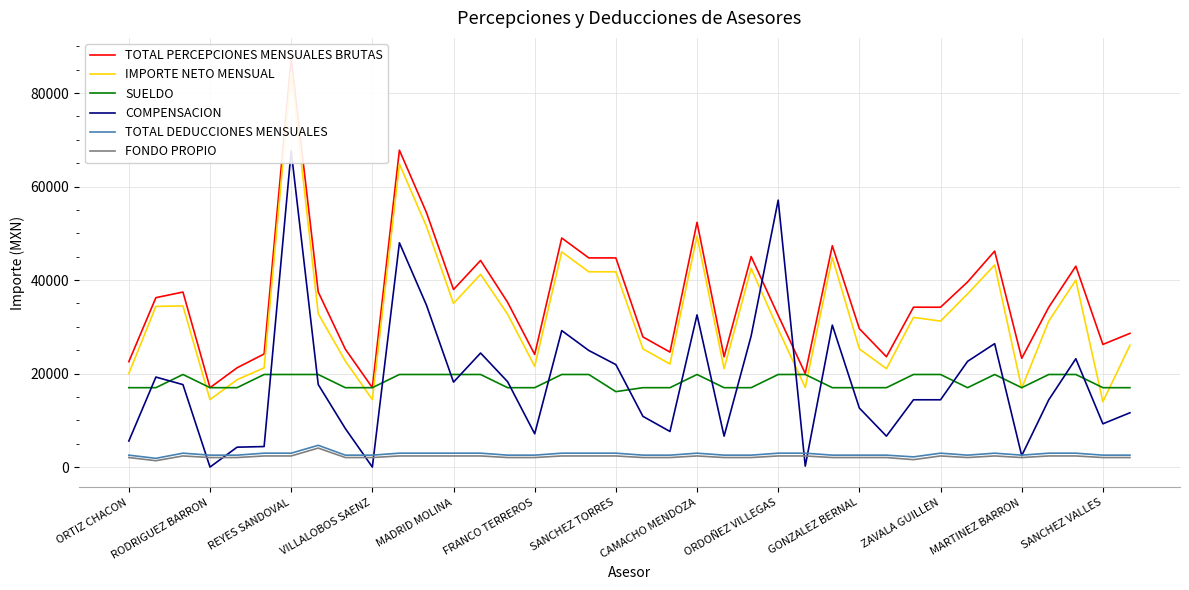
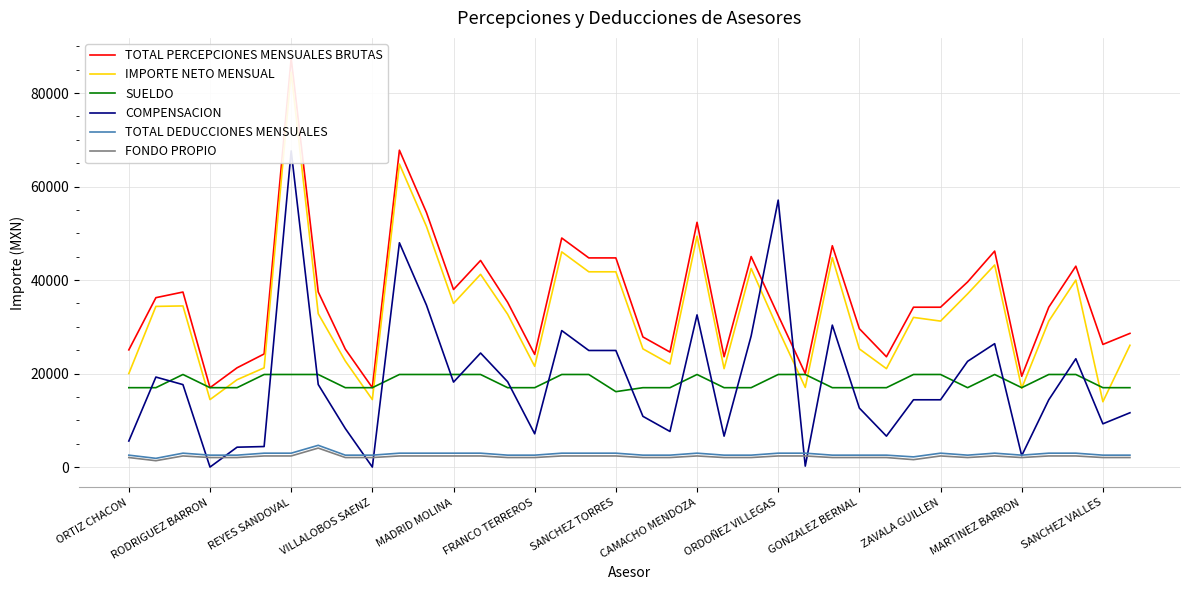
TOTAL PERCEPCIONES MENSUALES BRUTAS, ORTIZ CHACON: 23000 -> 25000
COMPENSACION, SANCHEZ TORRES: 22000 -> 25000
TOTAL PERCEPCIONES MENSUALES BRUTAS, MARTINEZ BARRON: 23000 -> 19000
